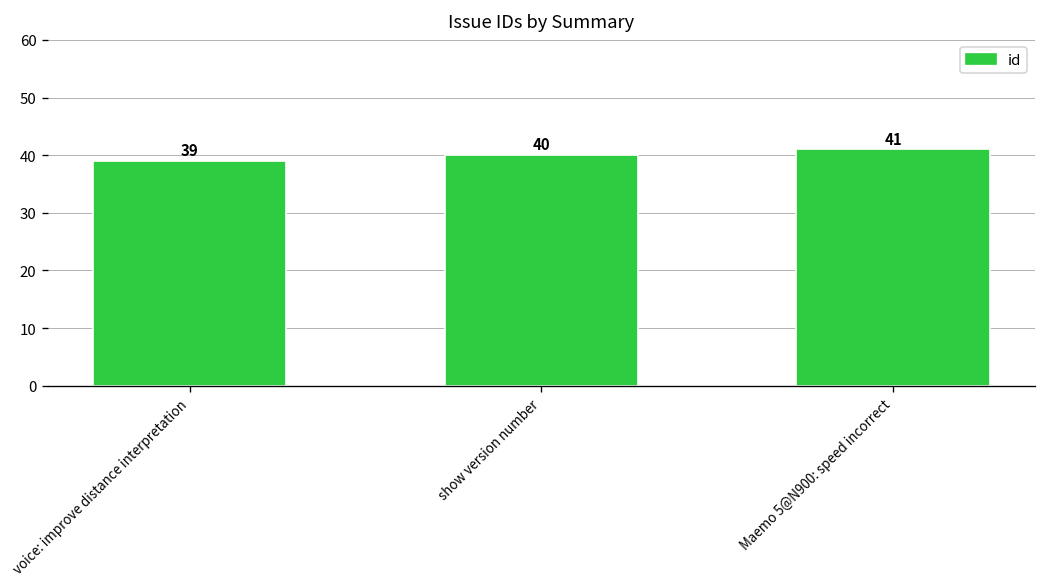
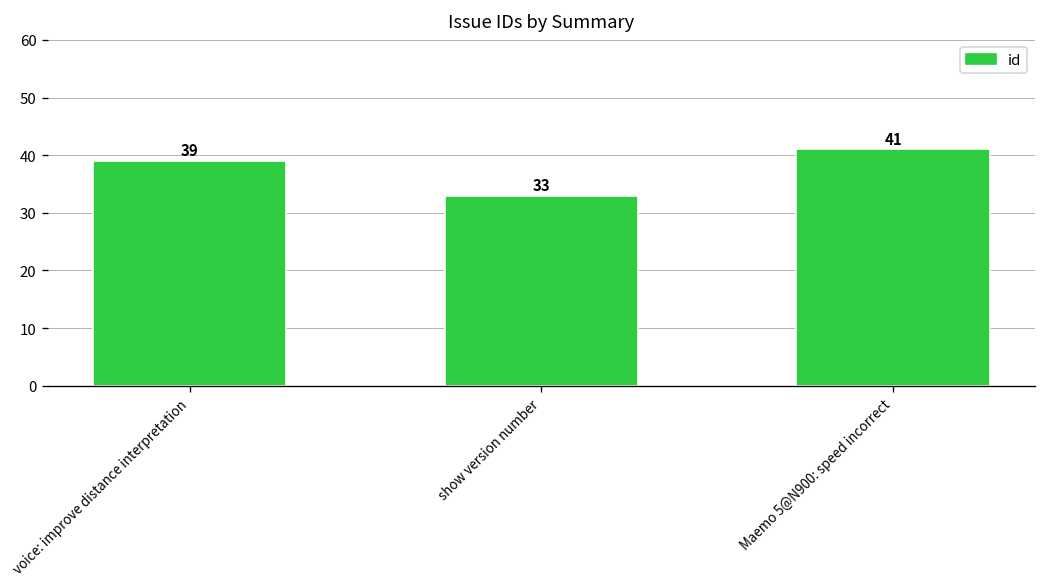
show version number: 40 -> 33
